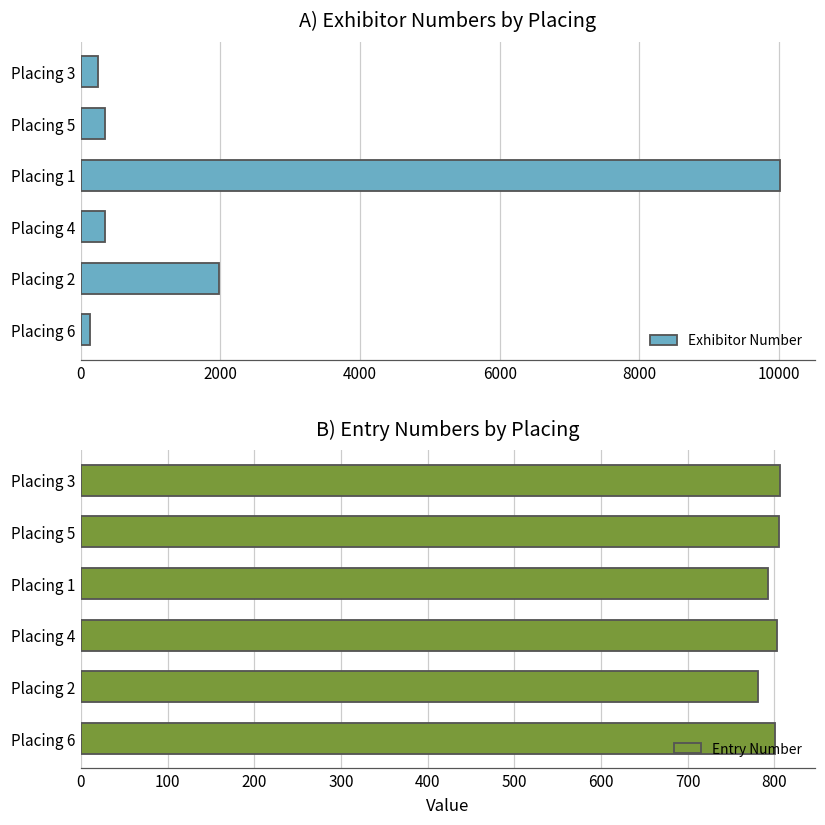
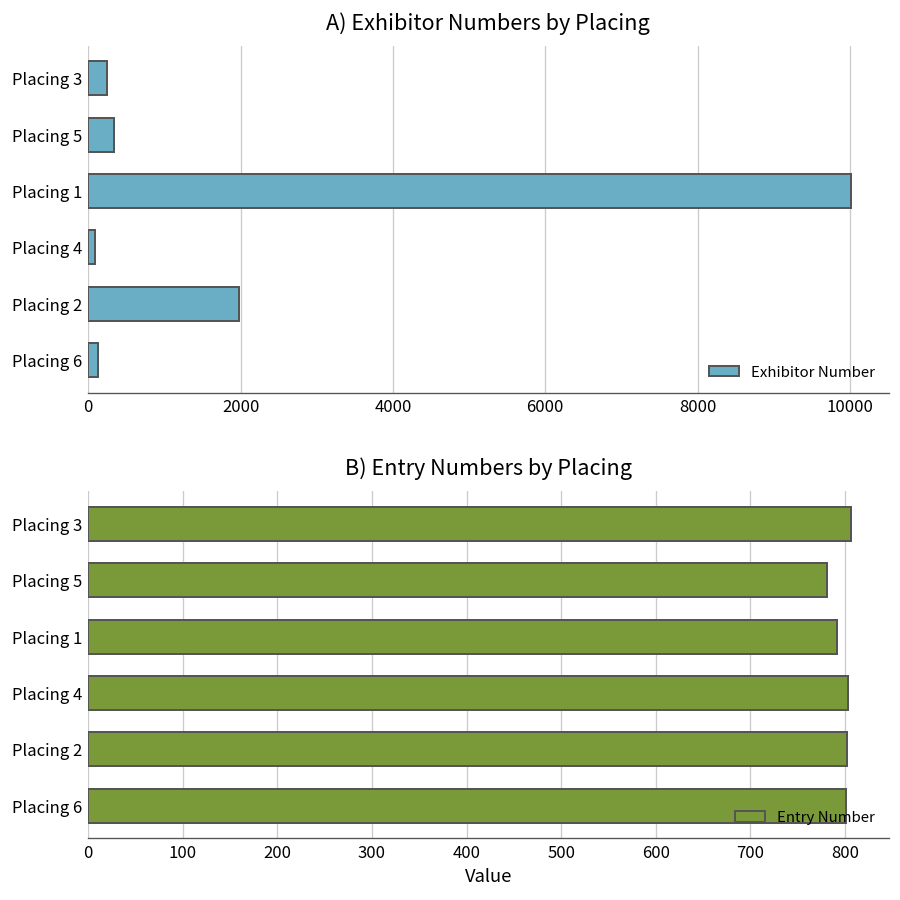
A) Exhibitor Numbers by Placing, Placing 4: 300 -> 100
B) Entry Numbers by Placing, Placing 5: 810 -> 780
B) Entry Numbers by Placing, Placing 2: 780 -> 800
